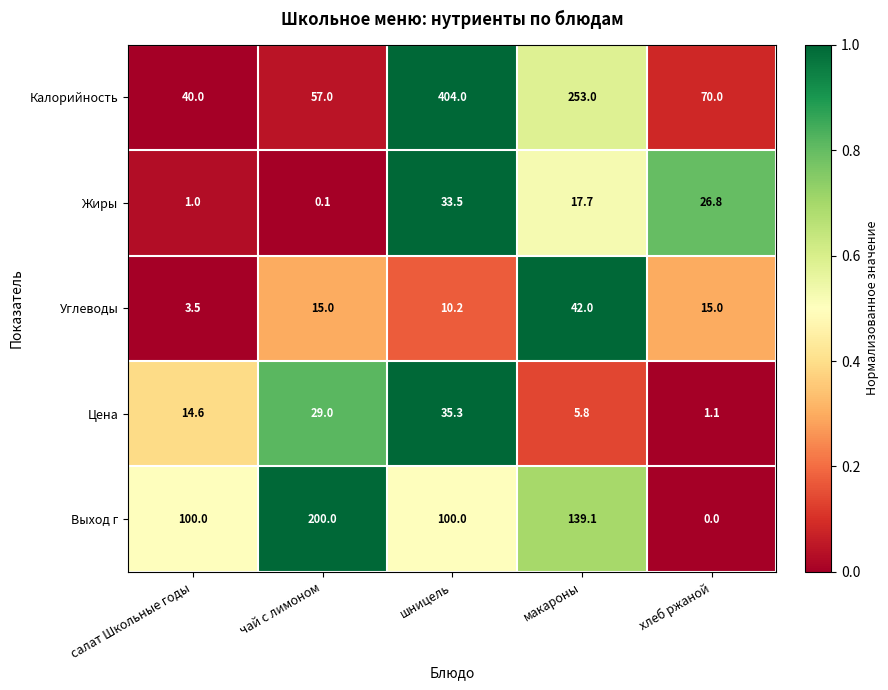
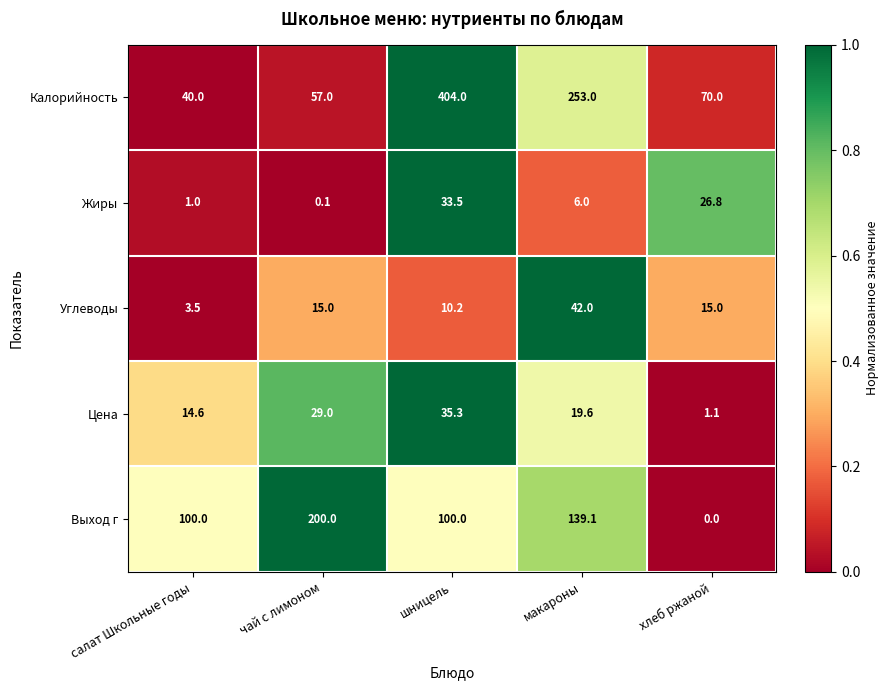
Жиры, макароны: 17.7 -> 6.0
Цена, макароны: 5.8 -> 19.6
